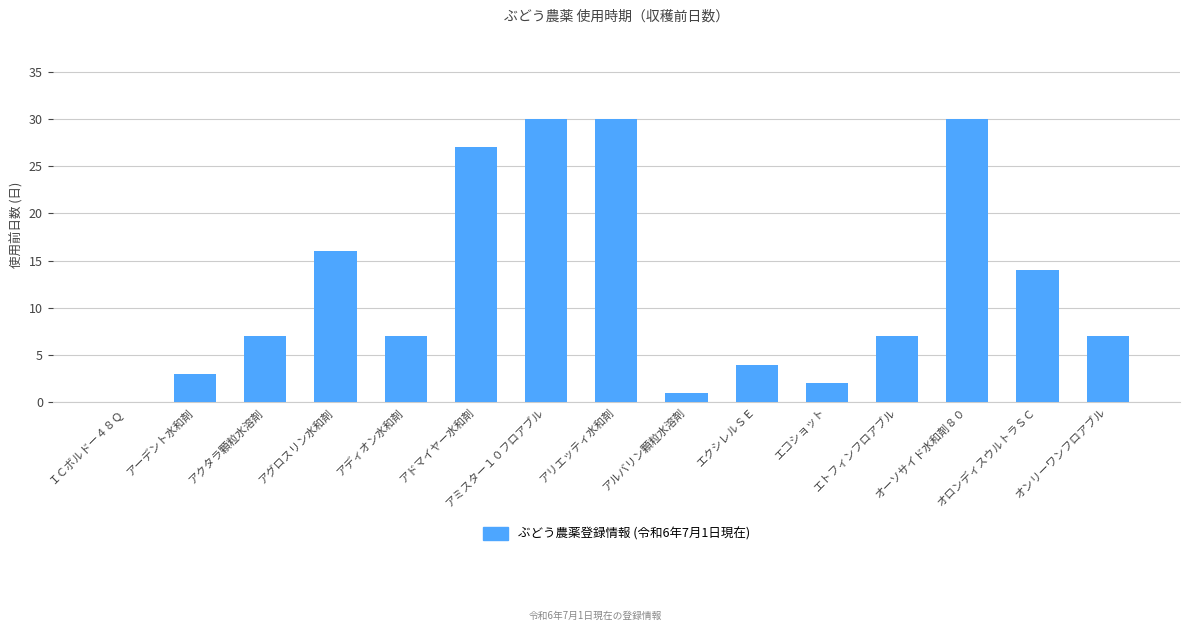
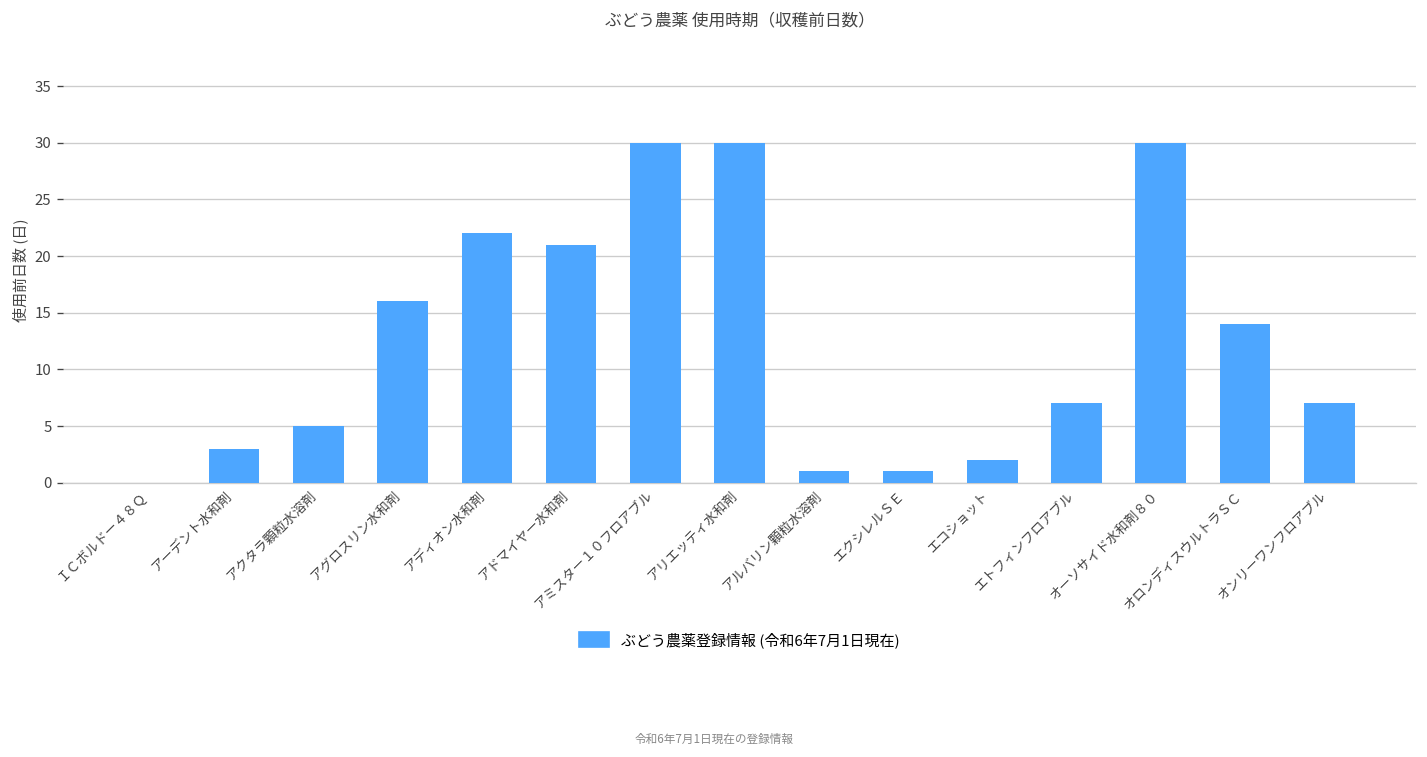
アクタラ顆粒水溶剤: 7 -> 5
アディオン水和剤: 7 -> 22
アドマイヤー水和剤: 27 -> 21
エクシレルＳＥ: 4 -> 1
